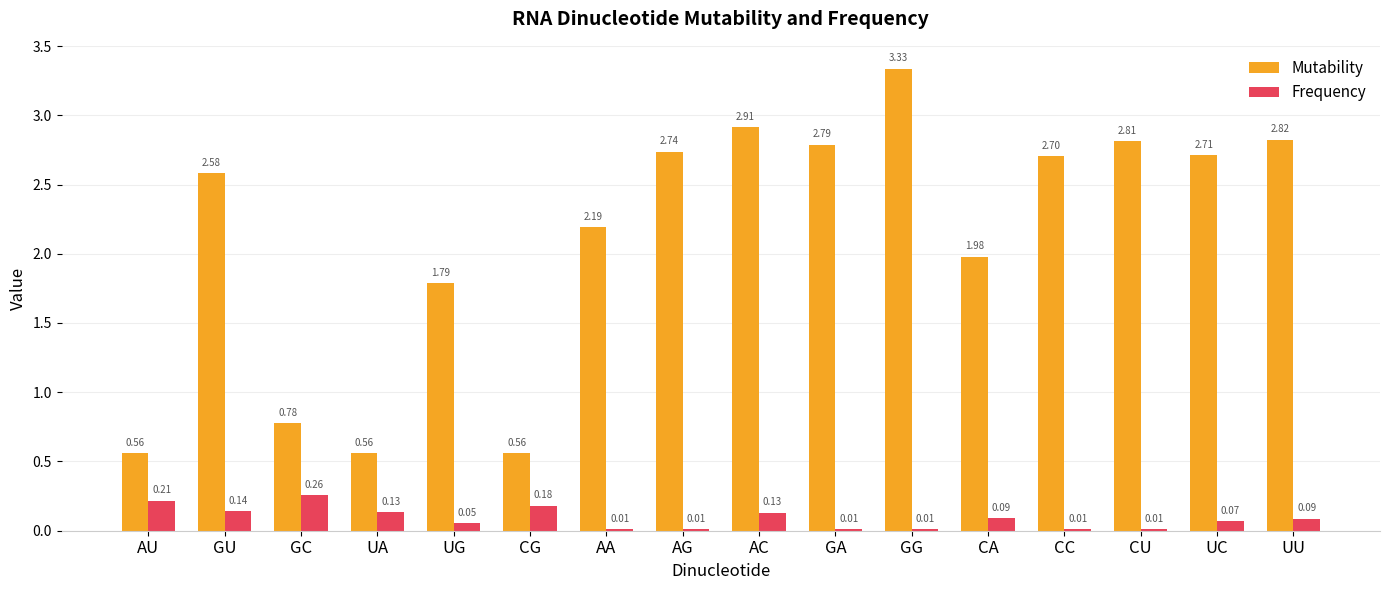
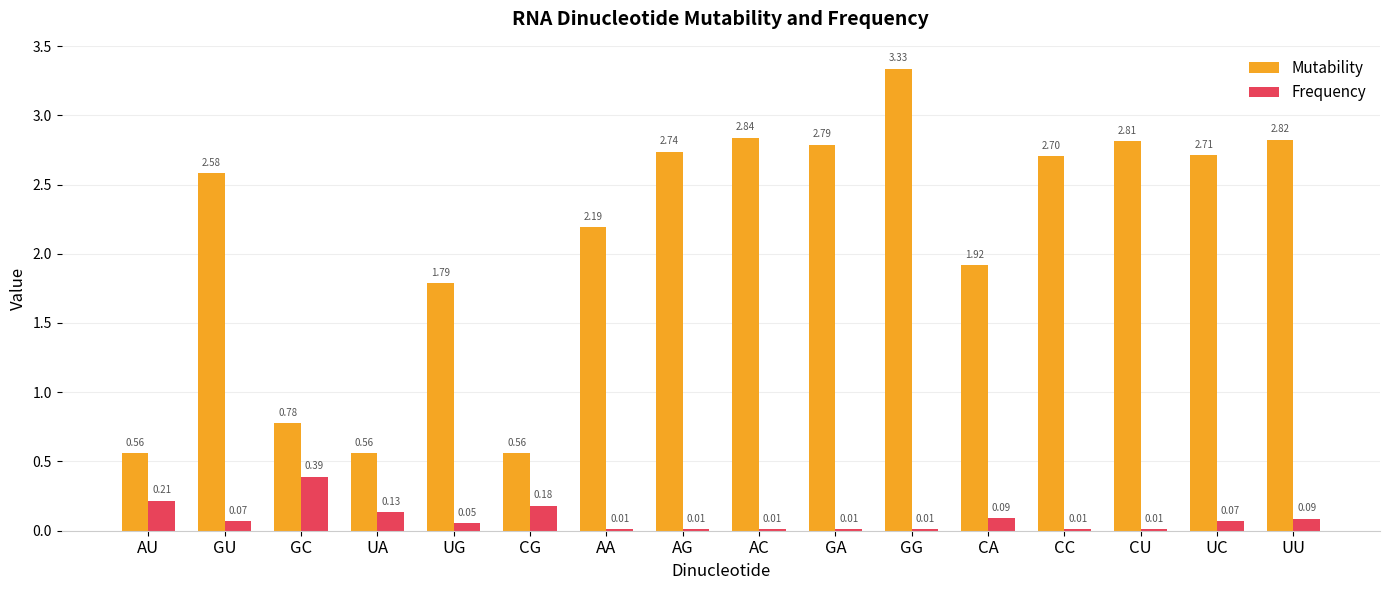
Frequency, GU: 0.14 -> 0.07
Frequency, GC: 0.26 -> 0.39
Mutability, AC: 2.91 -> 2.84
Frequency, AC: 0.13 -> 0.01
Mutability, CA: 1.98 -> 1.92
